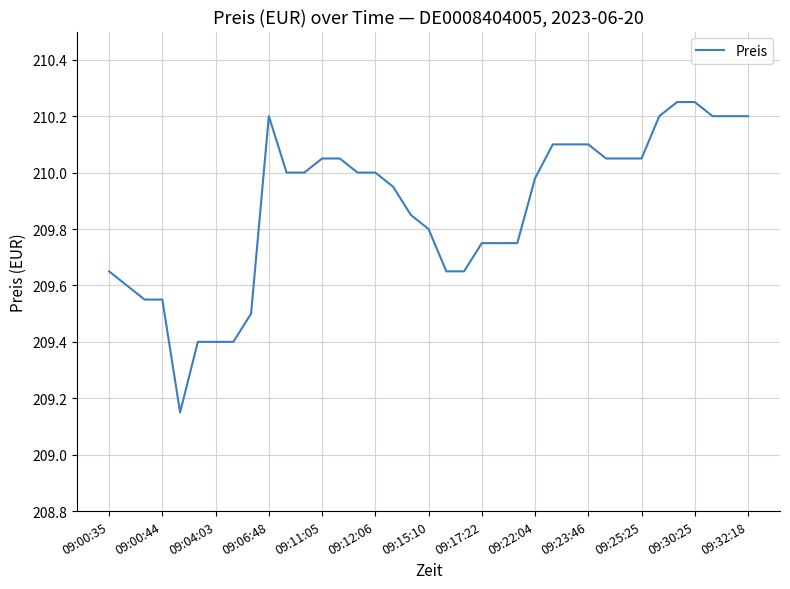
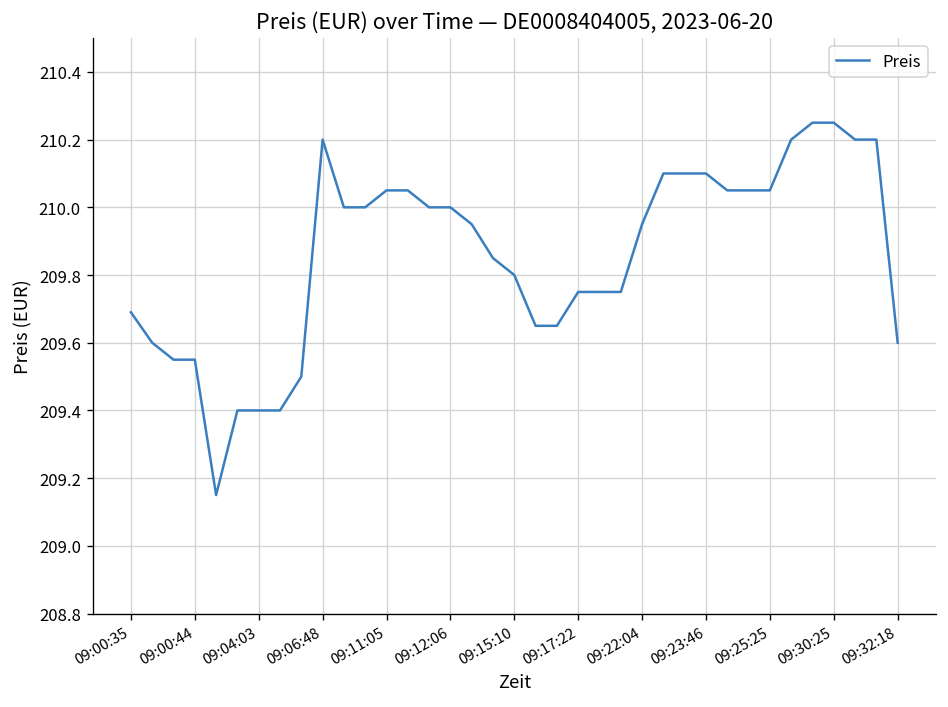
09:00:35: 209.65 -> 209.69
09:22:04: 209.98 -> 209.95
09:32:18: 210.2 -> 209.6
